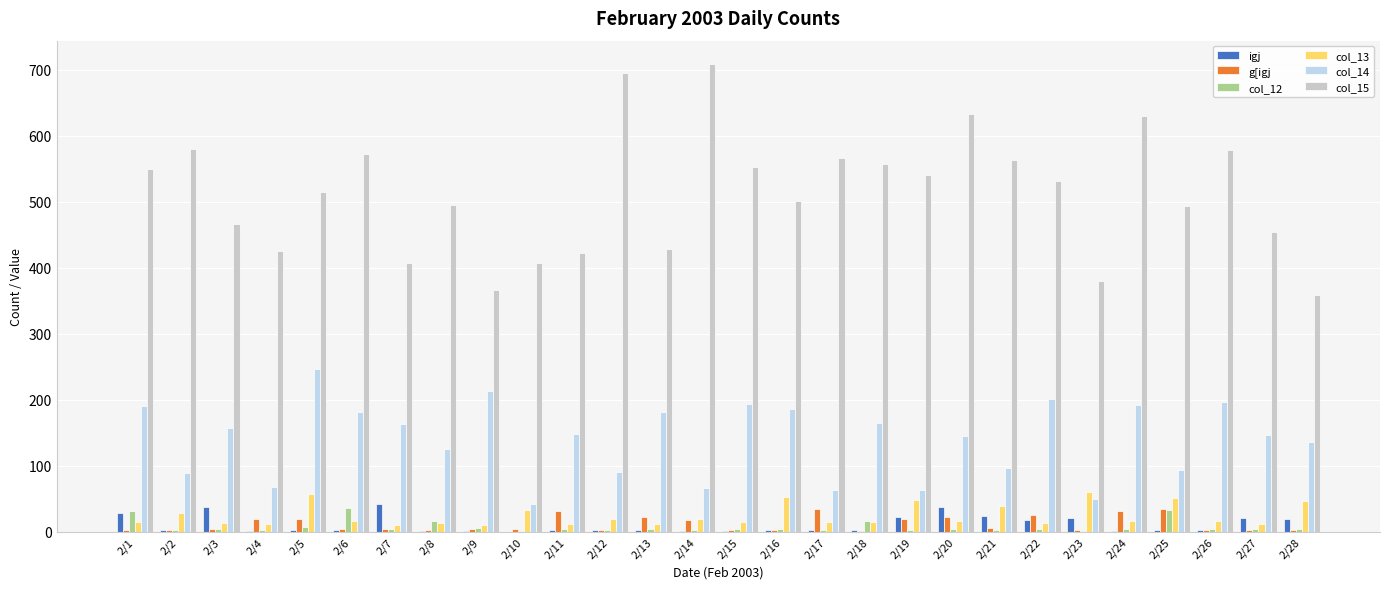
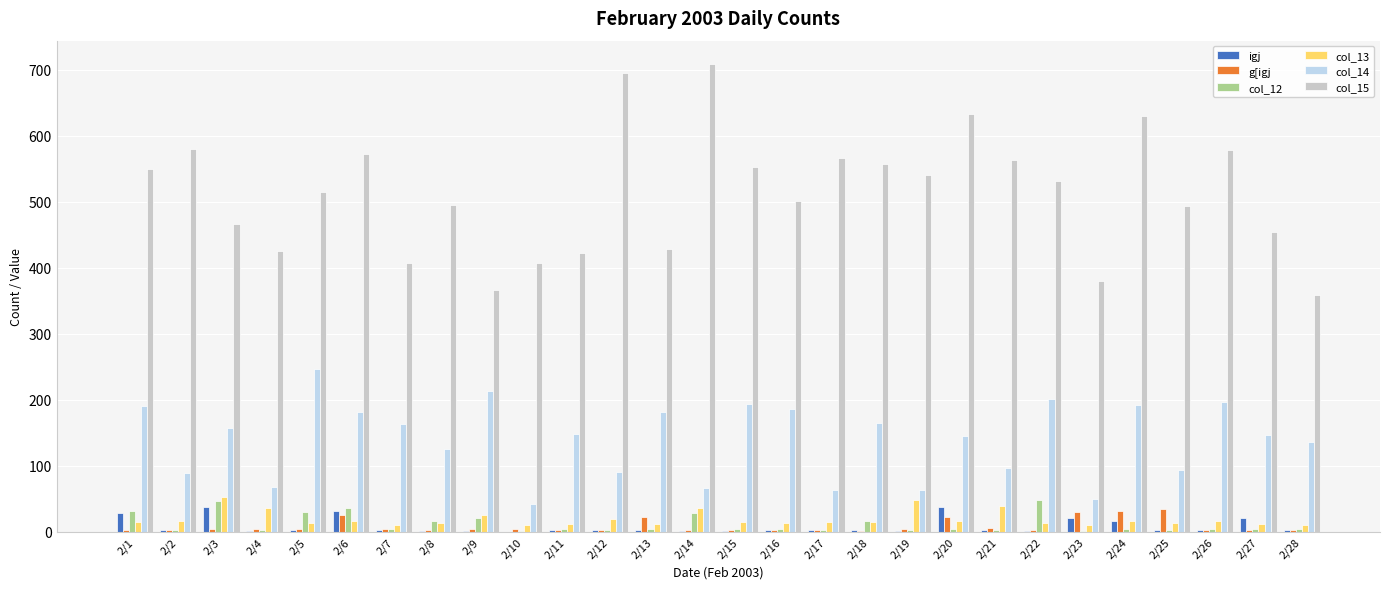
col_13, 2/2: 30 -> 20
col_12, 2/3: 0 -> 50
col_13, 2/3: 10 -> 50
g[igj, 2/4: 20 -> 0
col_13, 2/4: 10 -> 40
g[igj, 2/5: 20 -> 0
col_12, 2/5: 10 -> 30
col_13, 2/5: 60 -> 10
igj, 2/6: 0 -> 30
g[igj, 2/6: 10 -> 30
igj, 2/7: 40 -> 0
col_12, 2/9: 10 -> 20
col_13, 2/9: 10 -> 30
col_13, 2/10: 30 -> 10
g[igj, 2/11: 30 -> 0
g[igj, 2/14: 20 -> 0
col_12, 2/14: 0 -> 30
col_13, 2/14: 20 -> 40
col_13, 2/16: 50 -> 10
g[igj, 2/17: 40 -> 0
igj, 2/19: 20 -> 0
g[igj, 2/19: 20 -> 0
igj, 2/21: 20 -> 0
igj, 2/22: 20 -> 0
g[igj, 2/22: 30 -> 0
col_12, 2/22: 10 -> 50
g[igj, 2/23: 0 -> 30
col_13, 2/23: 60 -> 10
igj, 2/24: 0 -> 20
col_12, 2/25: 30 -> 0
col_13, 2/25: 50 -> 10
igj, 2/28: 20 -> 0
col_13, 2/28: 50 -> 10
